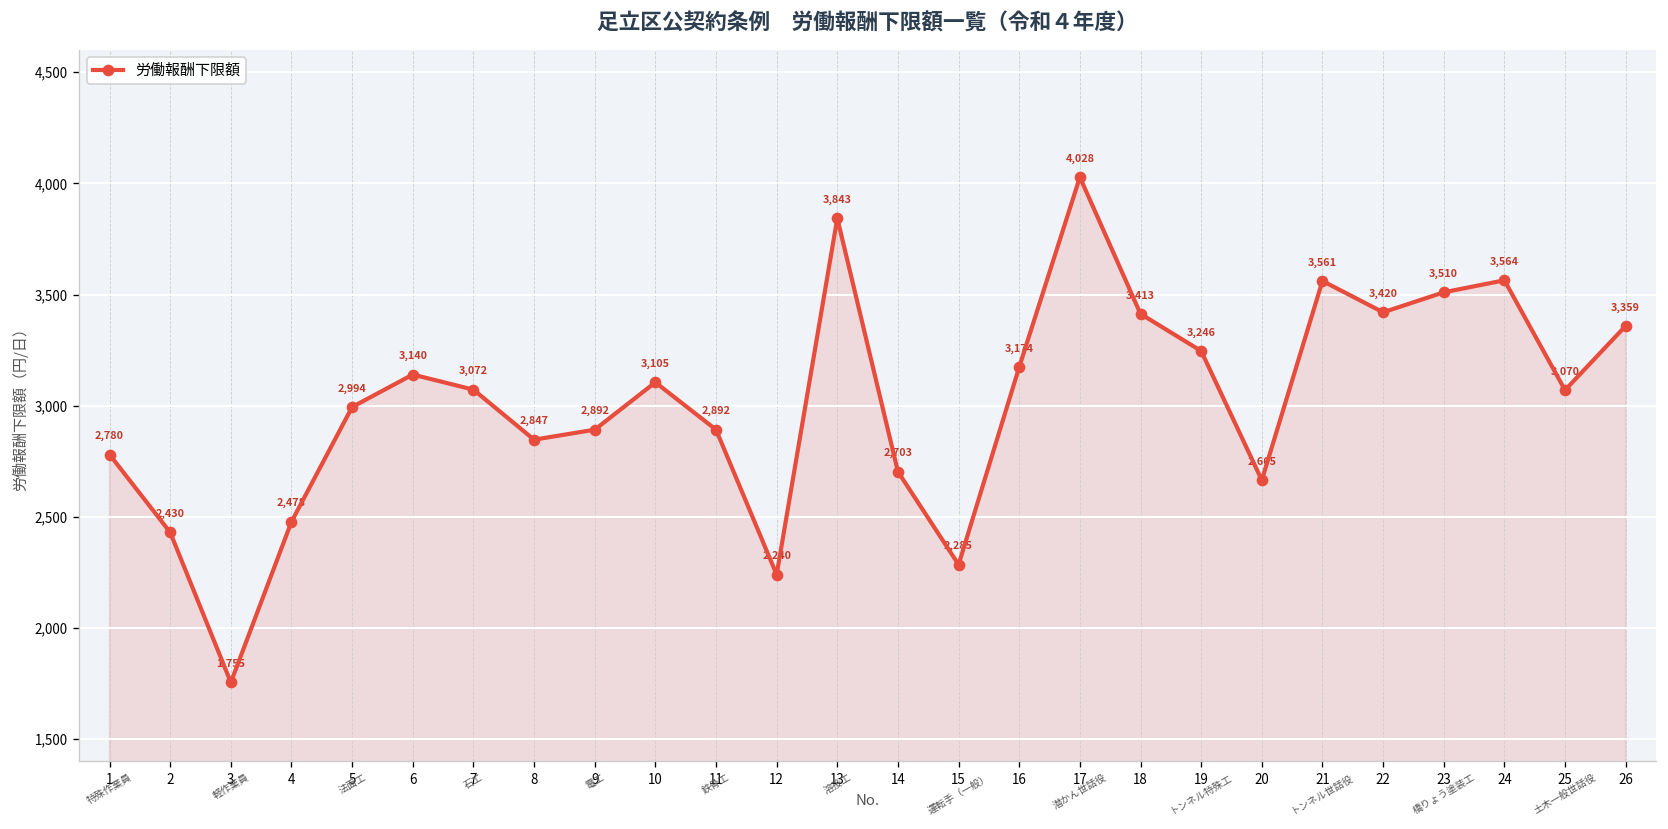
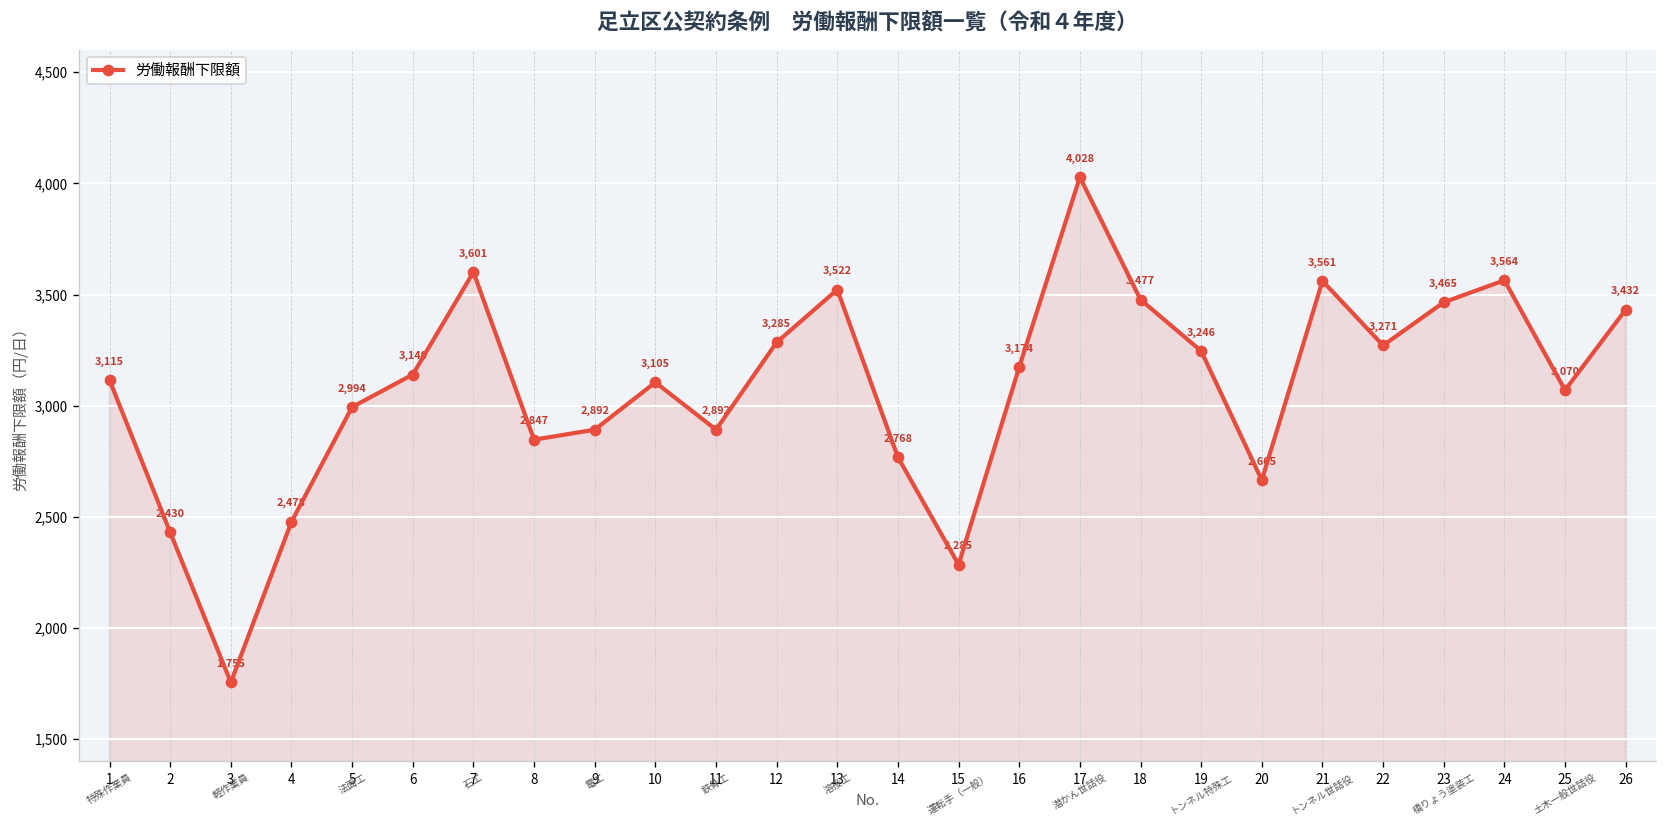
1: 2,780 -> 3,115
7: 3,072 -> 3,601
12: 2,240 -> 3,285
13: 3,843 -> 3,522
14: 2,703 -> 2,768
18: 3,413 -> 3,477
22: 3,420 -> 3,271
23: 3,510 -> 3,465
26: 3,359 -> 3,432
